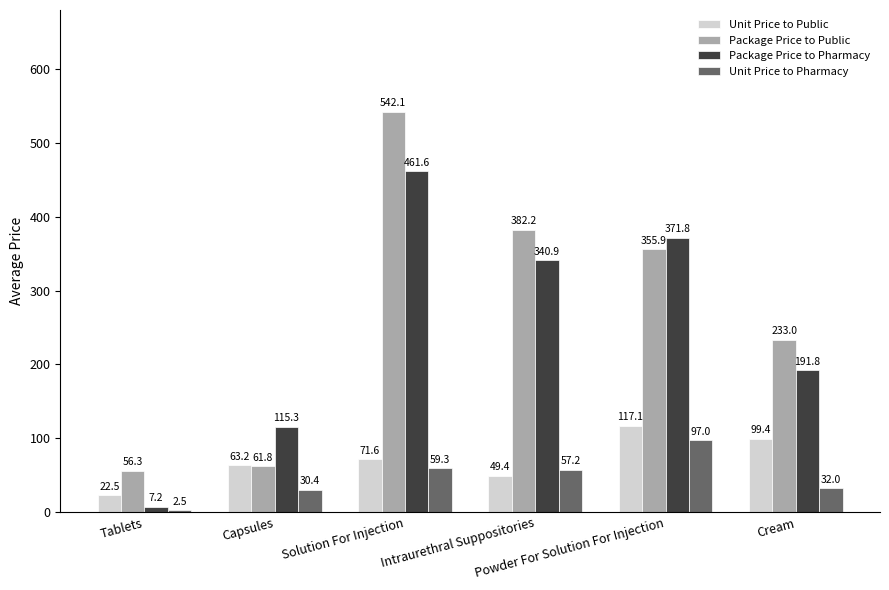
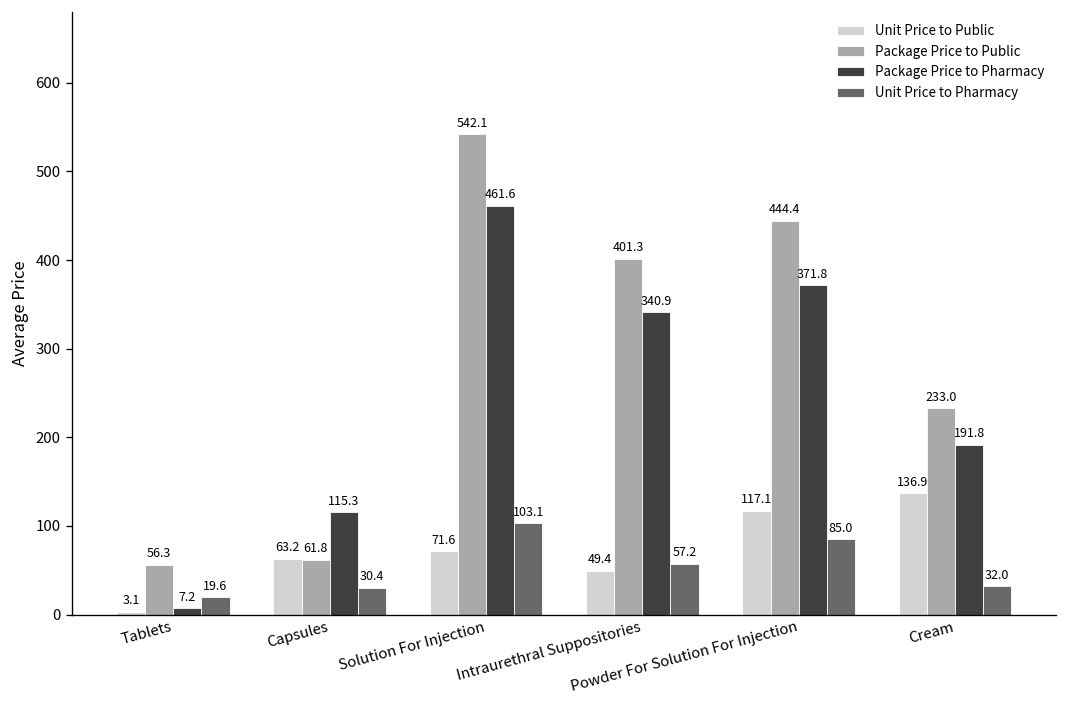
Unit Price to Public, Tablets: 22.5 -> 3.1
Unit Price to Pharmacy, Tablets: 2.5 -> 19.6
Unit Price to Pharmacy, Solution For Injection: 59.3 -> 103.1
Package Price to Public, Intraurethral Suppositories: 382.2 -> 401.3
Package Price to Public, Powder For Solution For Injection: 355.9 -> 444.4
Unit Price to Pharmacy, Powder For Solution For Injection: 97.0 -> 85.0
Unit Price to Public, Cream: 99.4 -> 136.9
